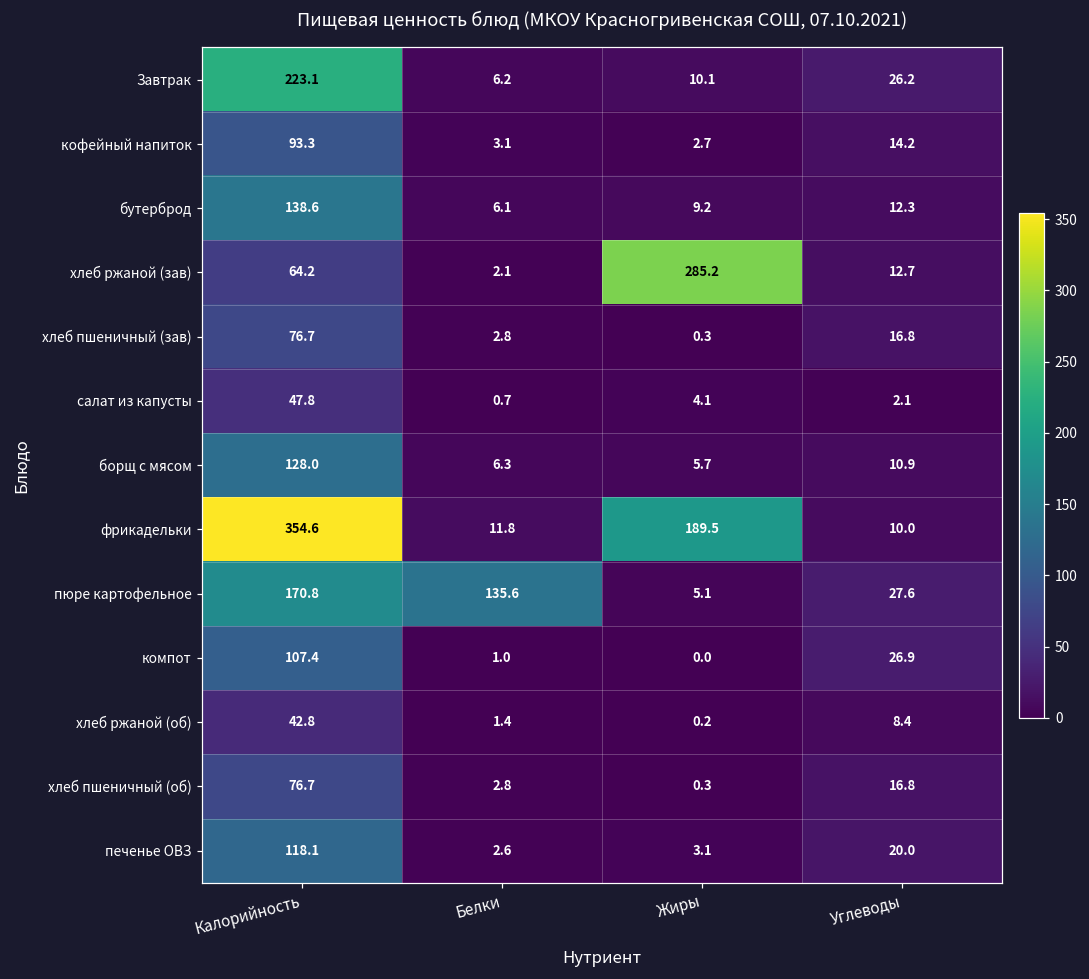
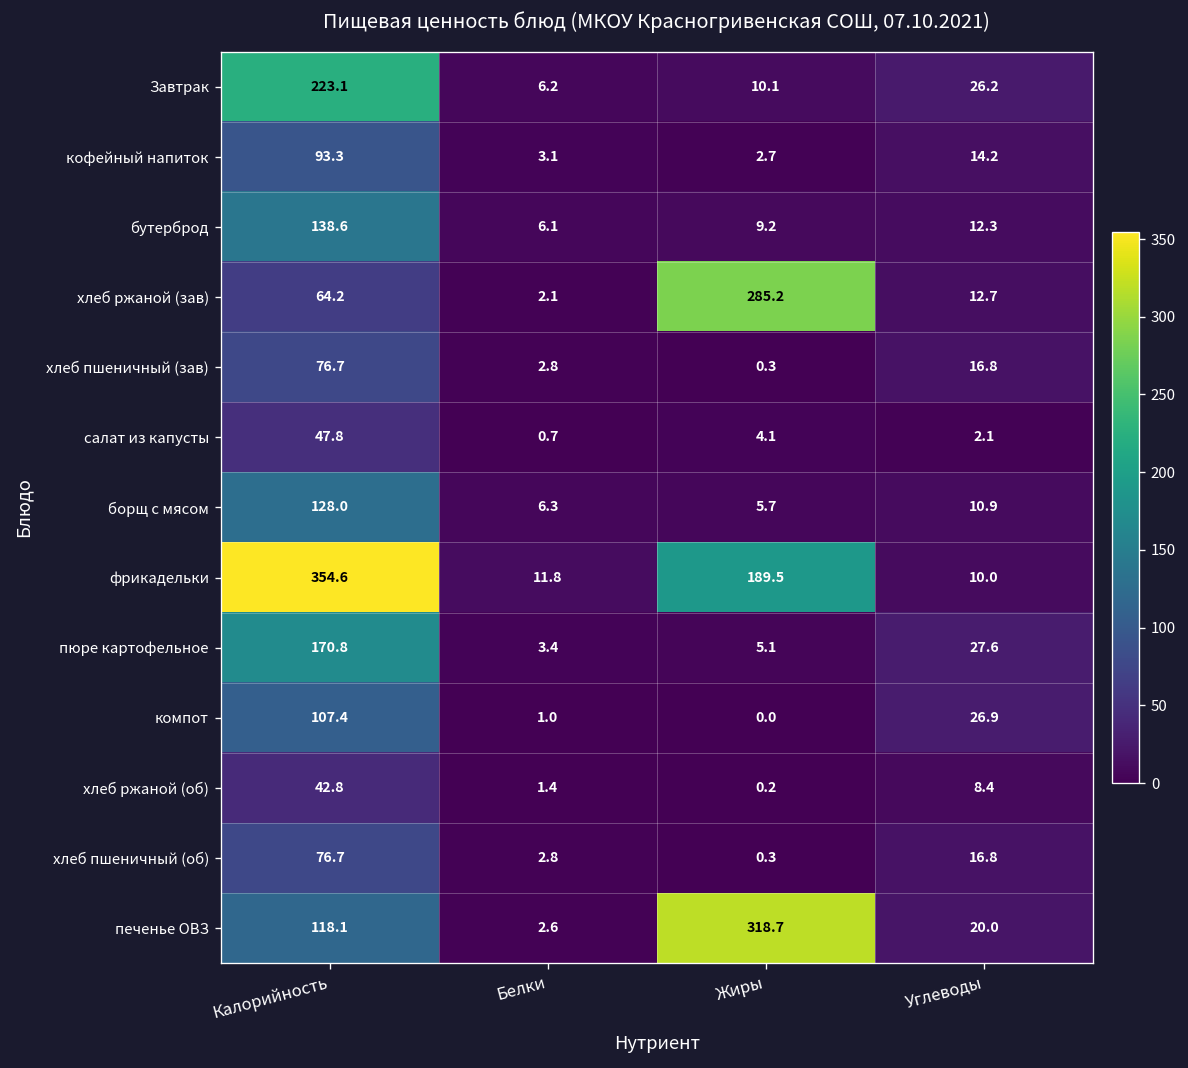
пюре картофельное, Белки: 135.6 -> 3.4
печенье ОВЗ, Жиры: 3.1 -> 318.7
